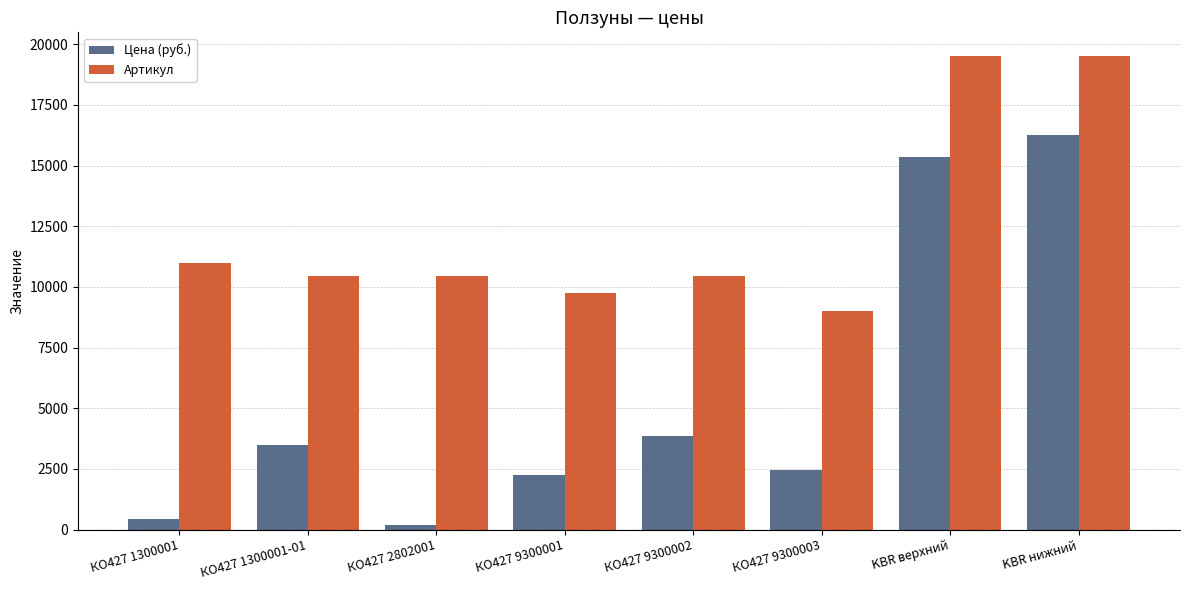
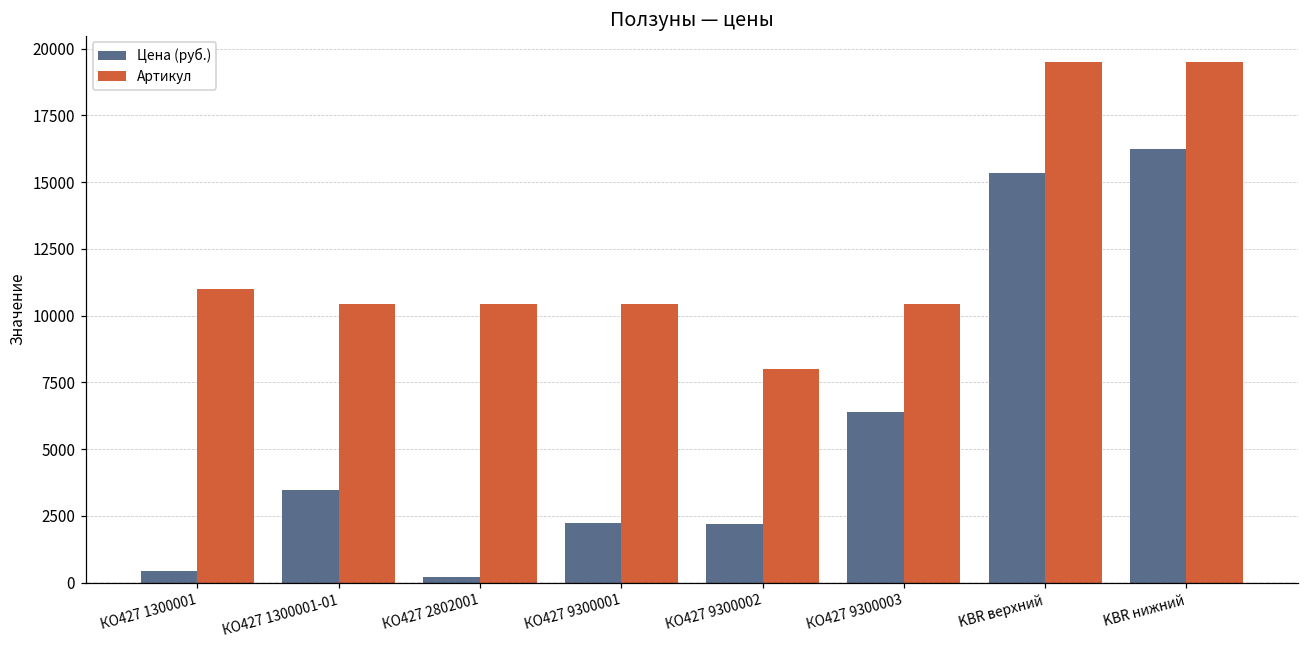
Артикул, КО427 9300001: 9700 -> 10400
Цена (руб.), КО427 9300002: 3900 -> 2200
Артикул, КО427 9300002: 10400 -> 8000
Цена (руб.), КО427 9300003: 2500 -> 6400
Артикул, КО427 9300003: 9000 -> 10400
